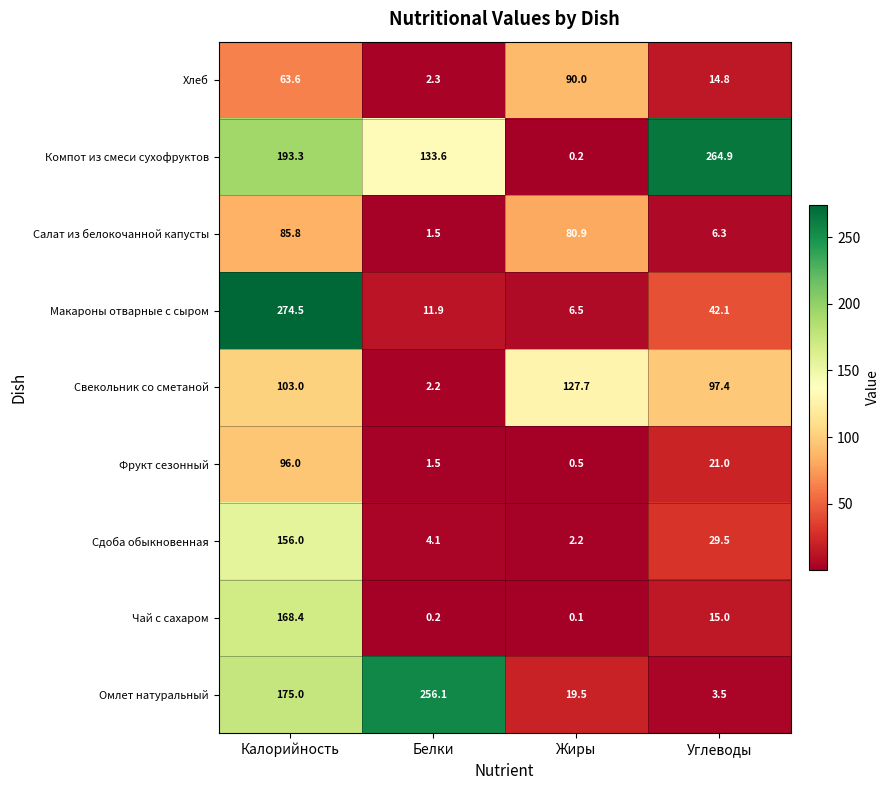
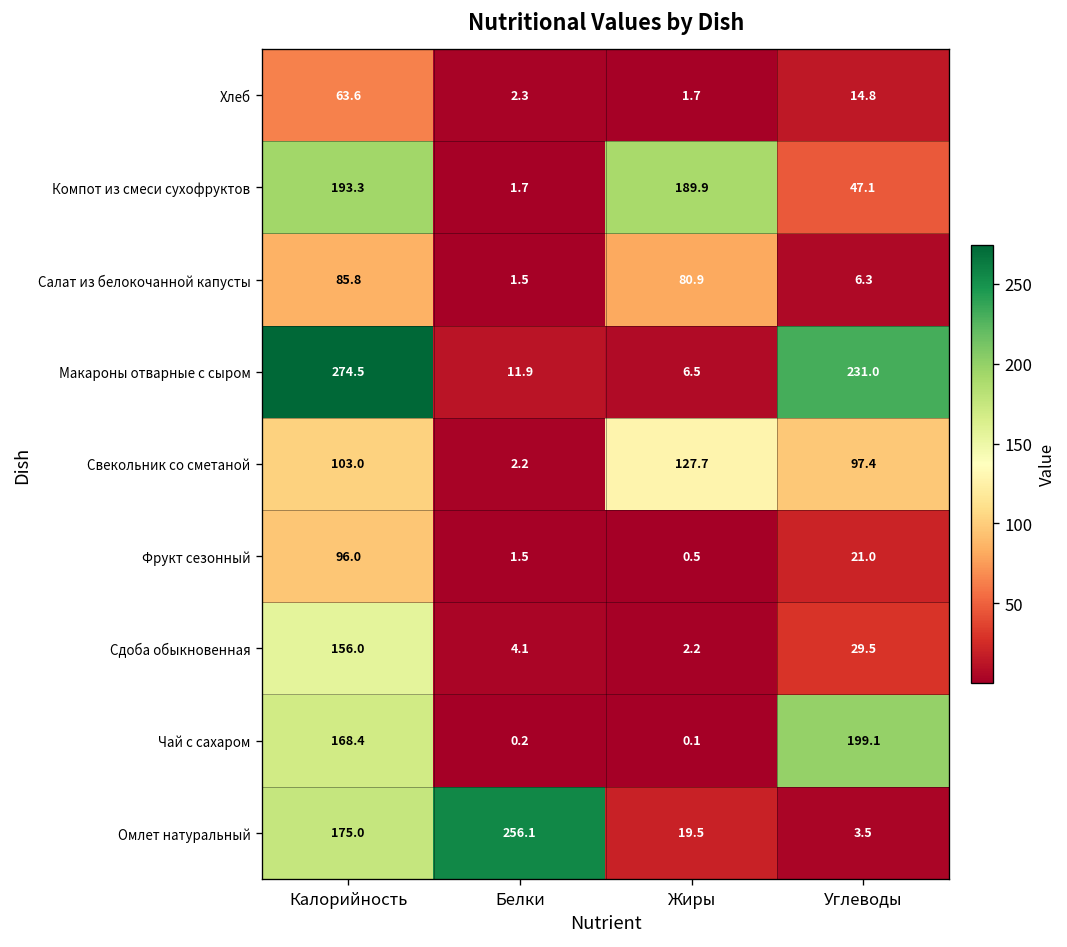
Хлеб, Жиры: 90.0 -> 1.7
Компот из смеси сухофруктов, Белки: 133.6 -> 1.7
Компот из смеси сухофруктов, Жиры: 0.2 -> 189.9
Компот из смеси сухофруктов, Углеводы: 264.9 -> 47.1
Макароны отварные с сыром, Углеводы: 42.1 -> 231.0
Чай с сахаром, Углеводы: 15.0 -> 199.1
